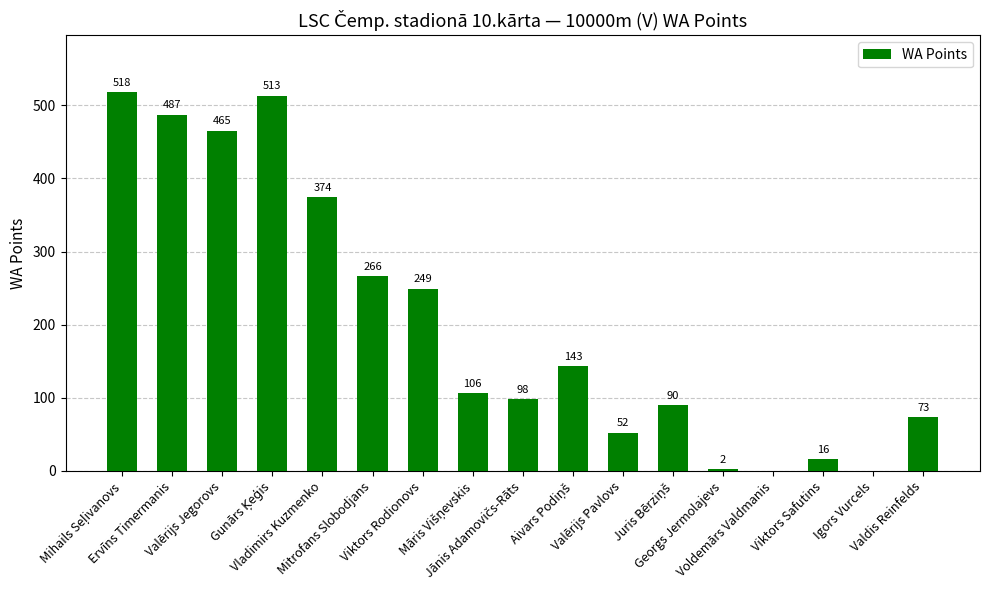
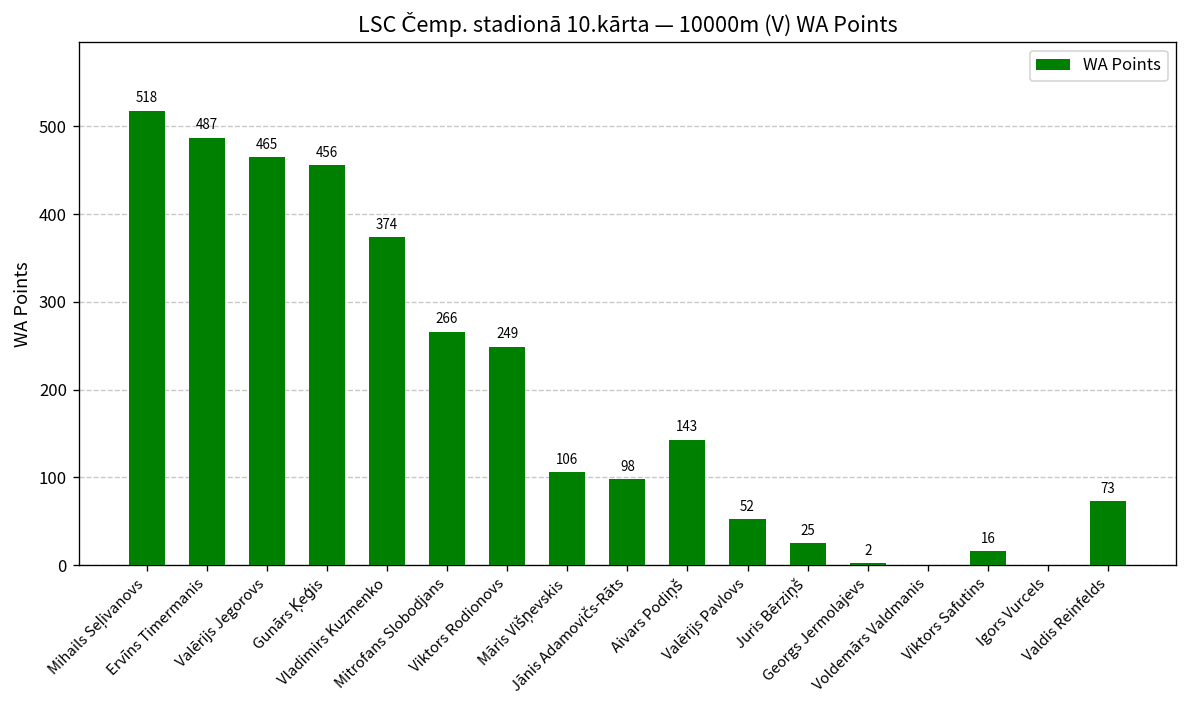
Gunārs Ķeģis: 513 -> 456
Juris Bērziņš: 90 -> 25
